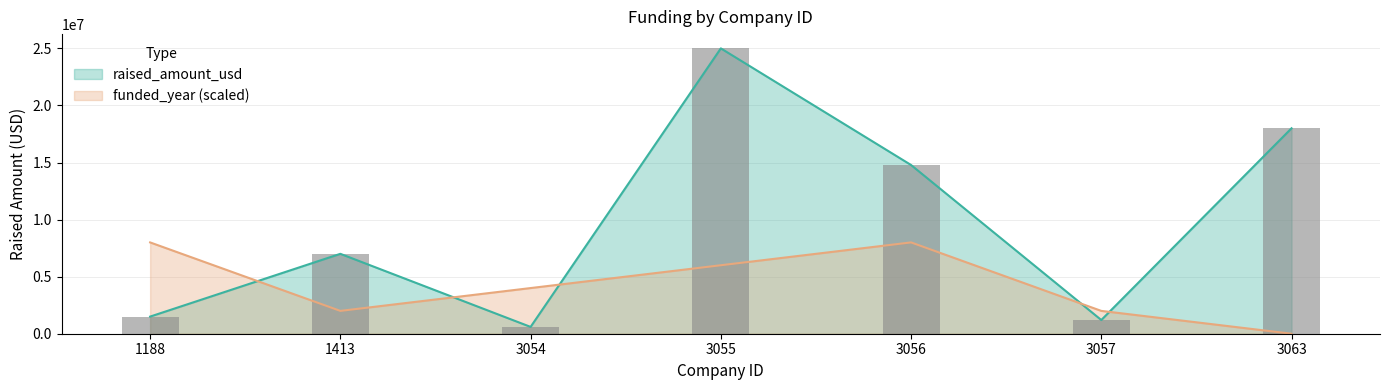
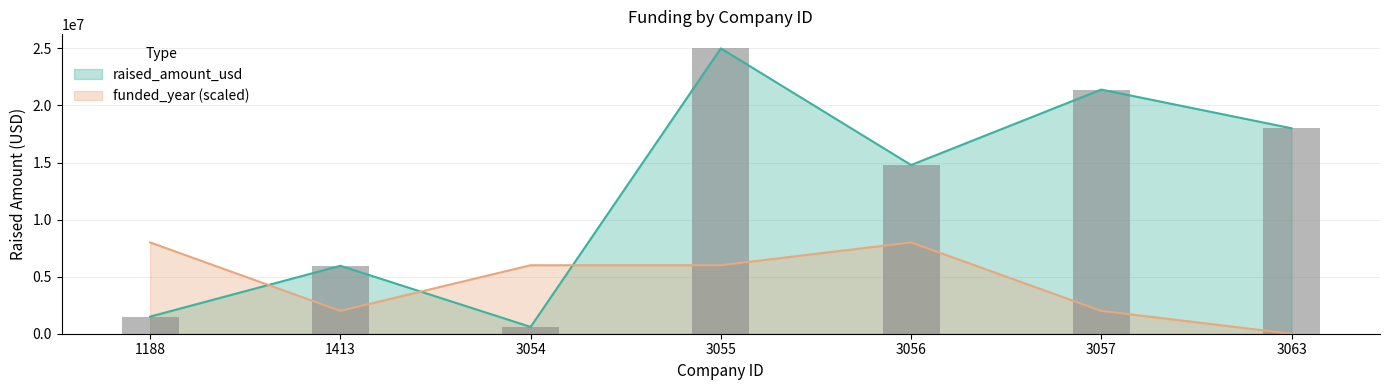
raised_amount_usd, 1413: 7000000 -> 6000000
funded_year (scaled), 3054: 4000000 -> 6000000
raised_amount_usd, 3057: 1200000 -> 21400000
